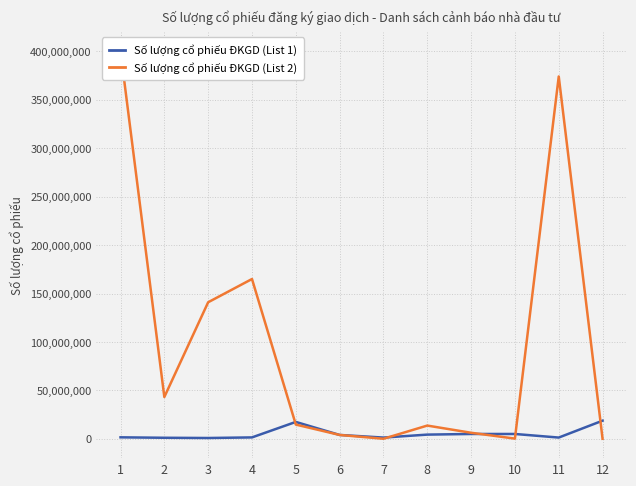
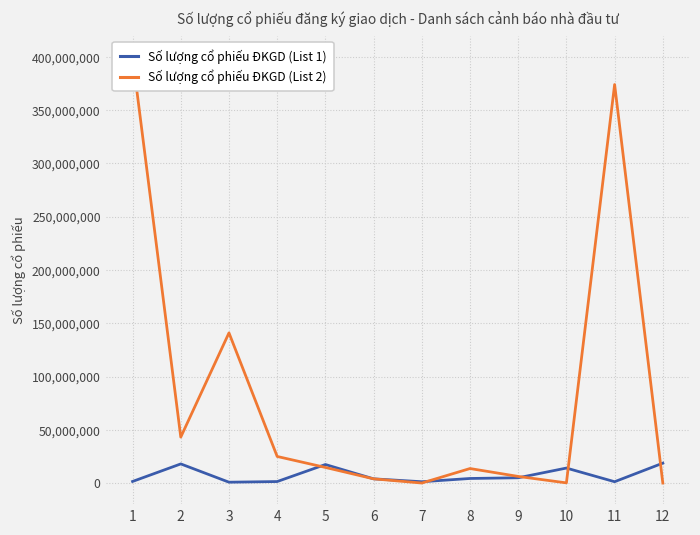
Số lượng cổ phiếu ĐKGD (List 1), 2: 0 -> 20,000,000
Số lượng cổ phiếu ĐKGD (List 2), 4: 160,000,000 -> 30,000,000
Số lượng cổ phiếu ĐKGD (List 1), 10: 5,000,000 -> 14,000,000
